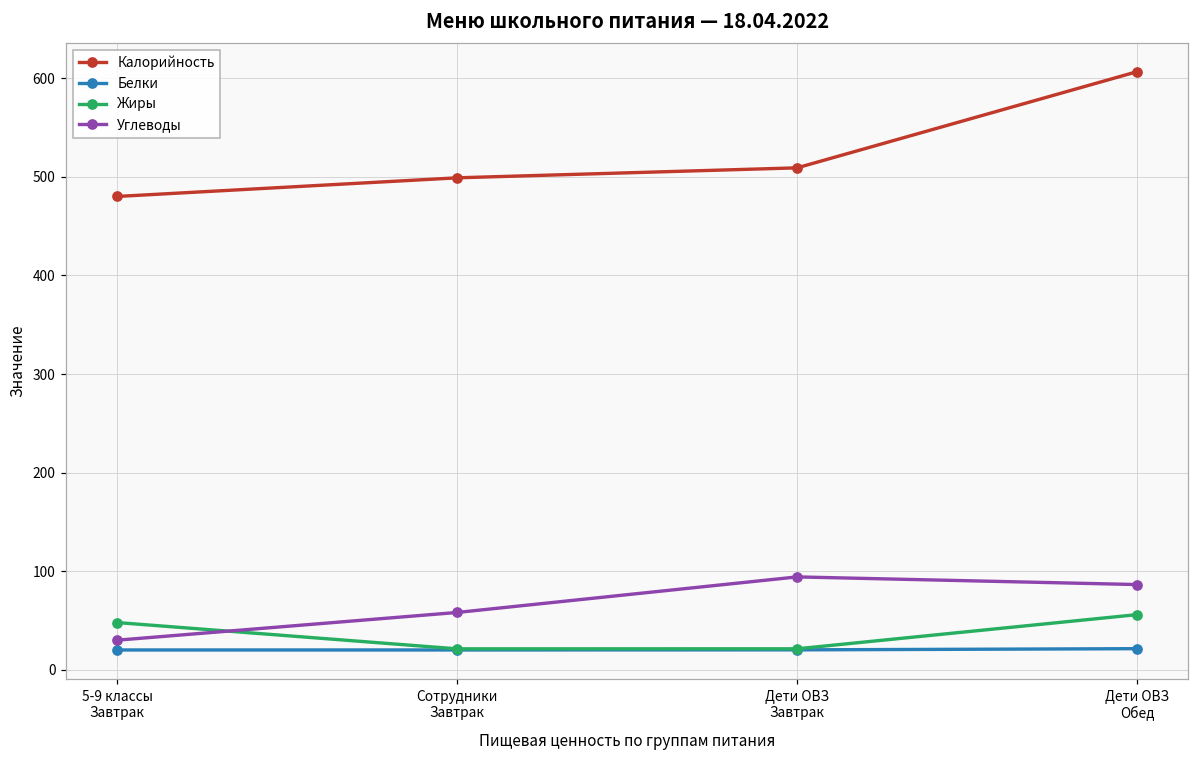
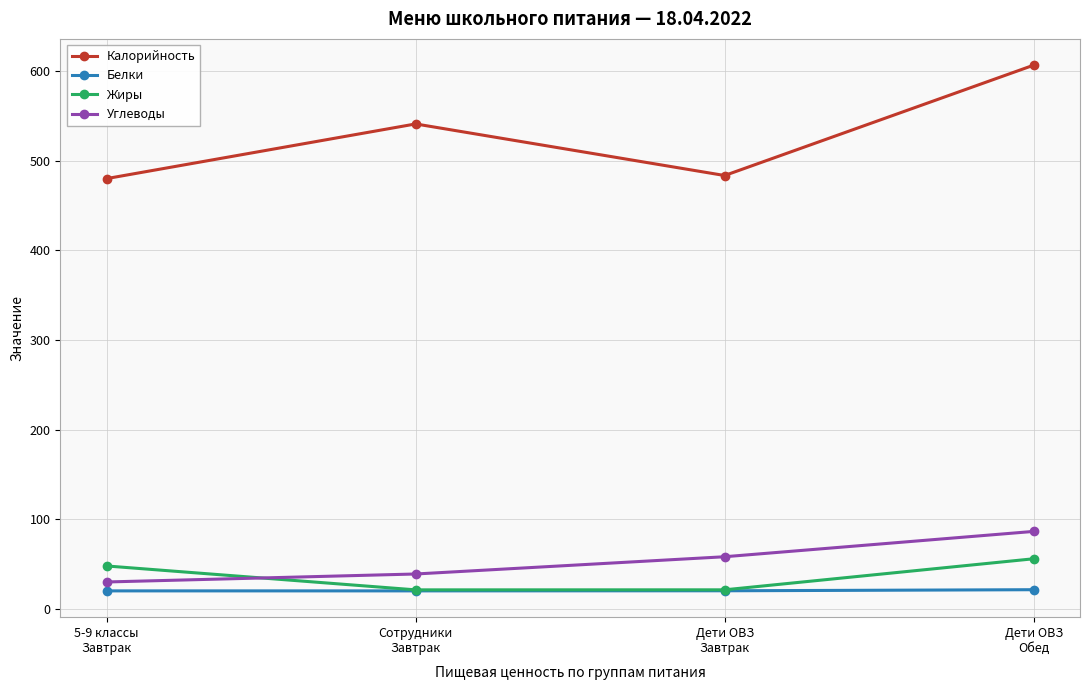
Калорийность, Сотрудники Завтрак: 500 -> 540
Углеводы, Сотрудники Завтрак: 60 -> 40
Калорийность, Дети ОВЗ Завтрак: 510 -> 480
Углеводы, Дети ОВЗ Завтрак: 90 -> 60
